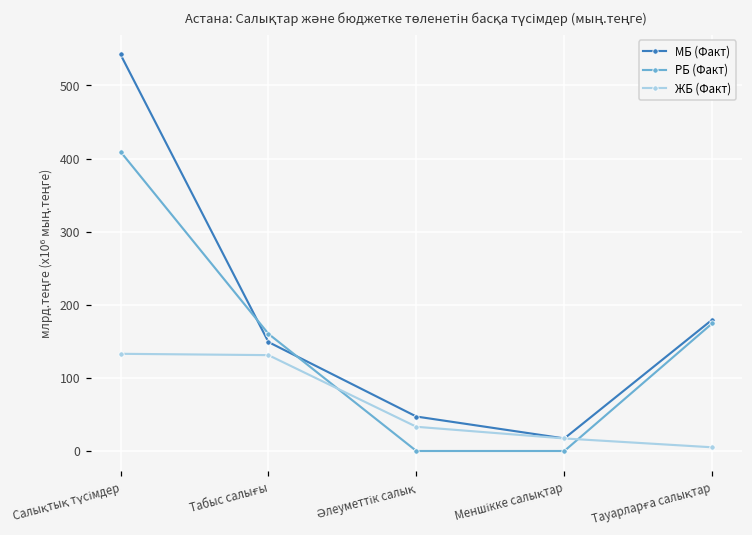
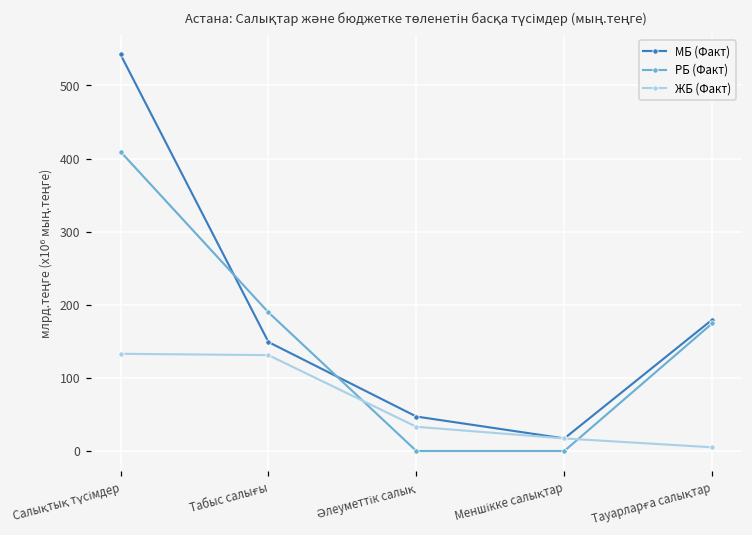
РБ (Факт), Табыс салығы: 160 -> 190
